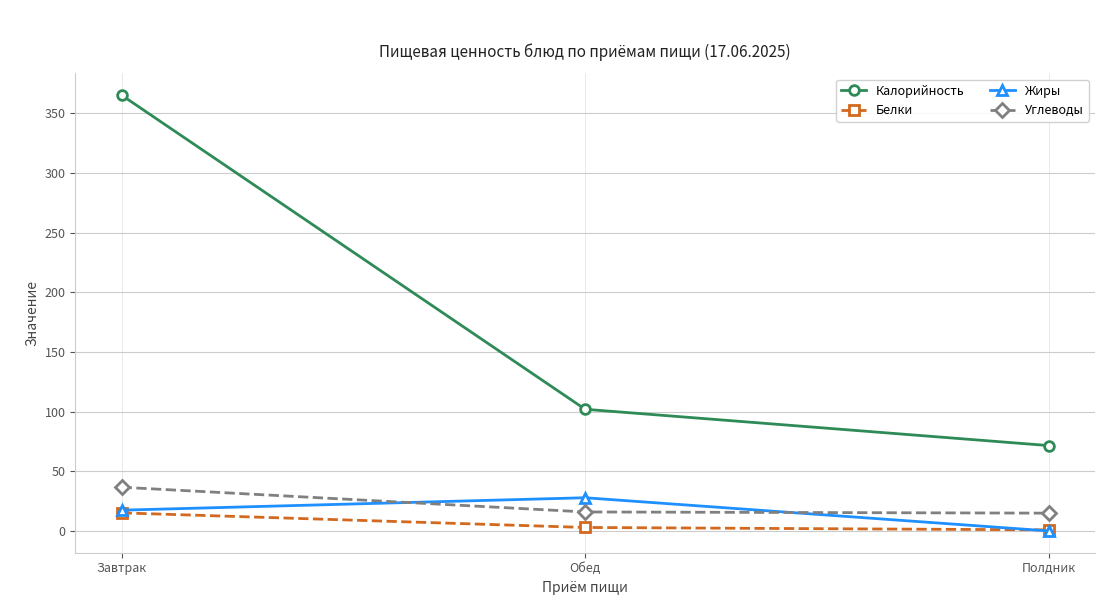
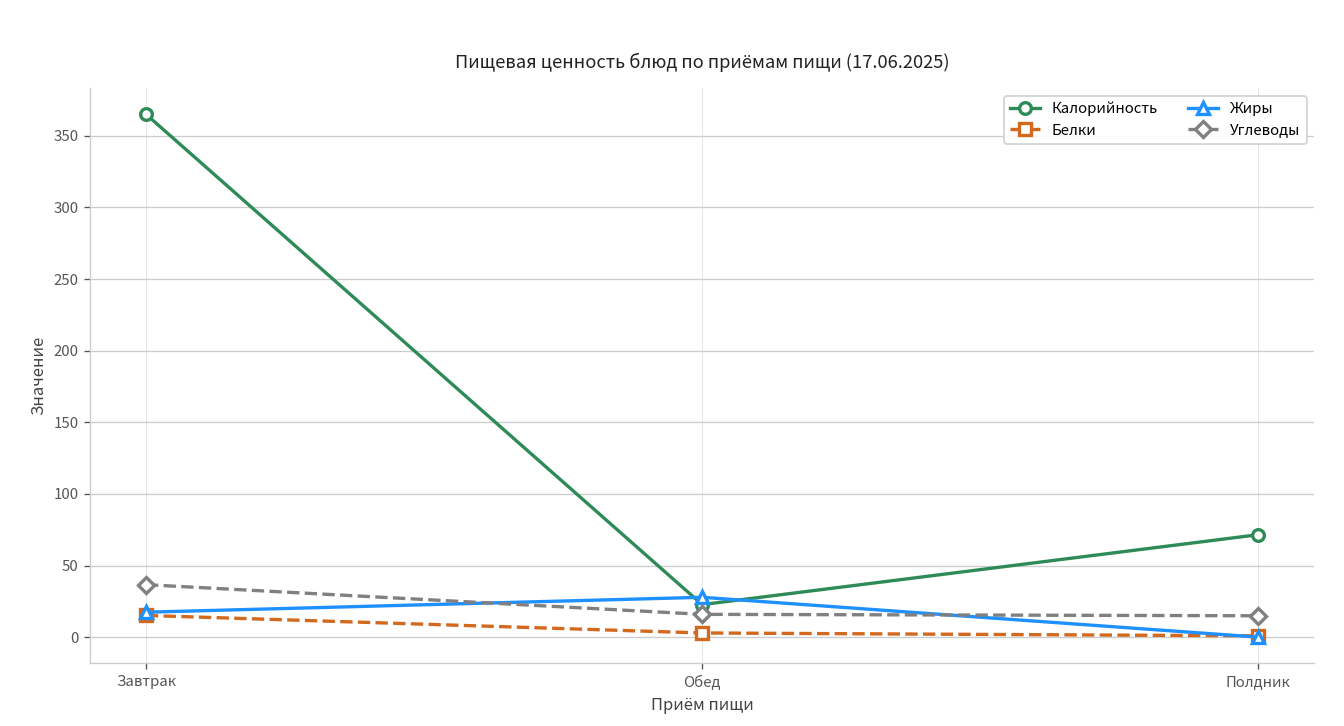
Калорийность, Обед: 102 -> 23
